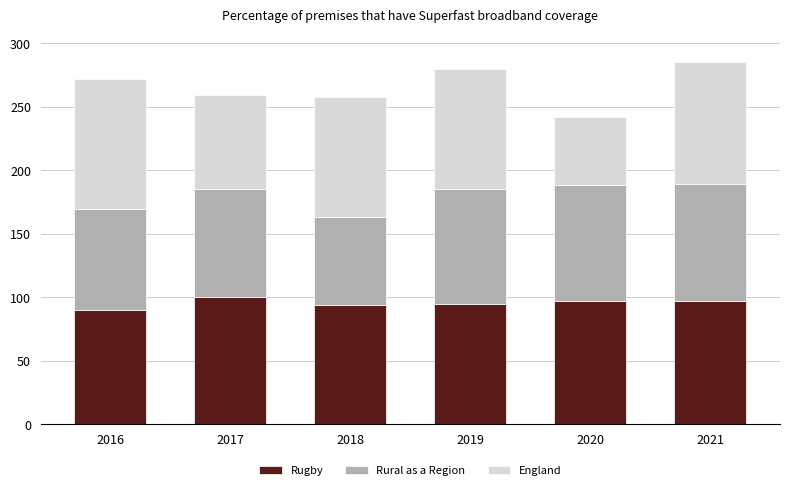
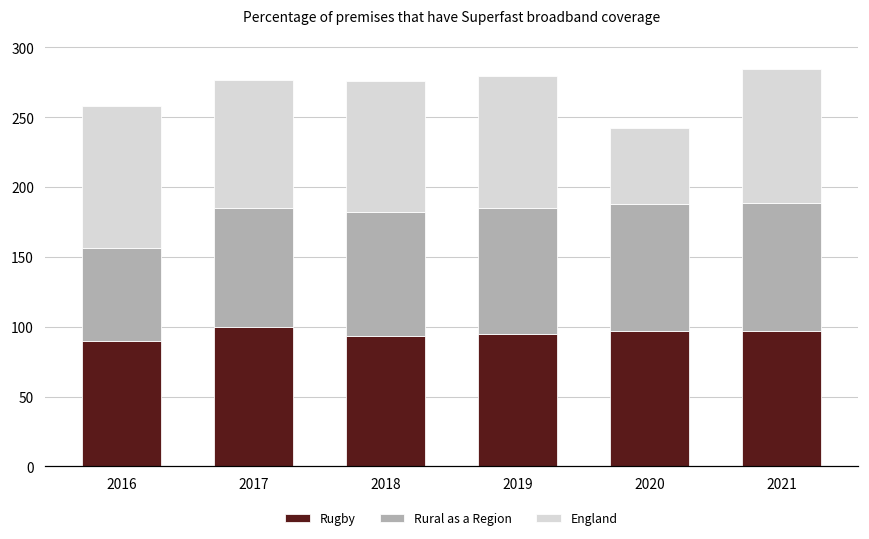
Rural as a Region, 2016: 79 -> 66
England, 2017: 74 -> 92
Rural as a Region, 2018: 70 -> 88
